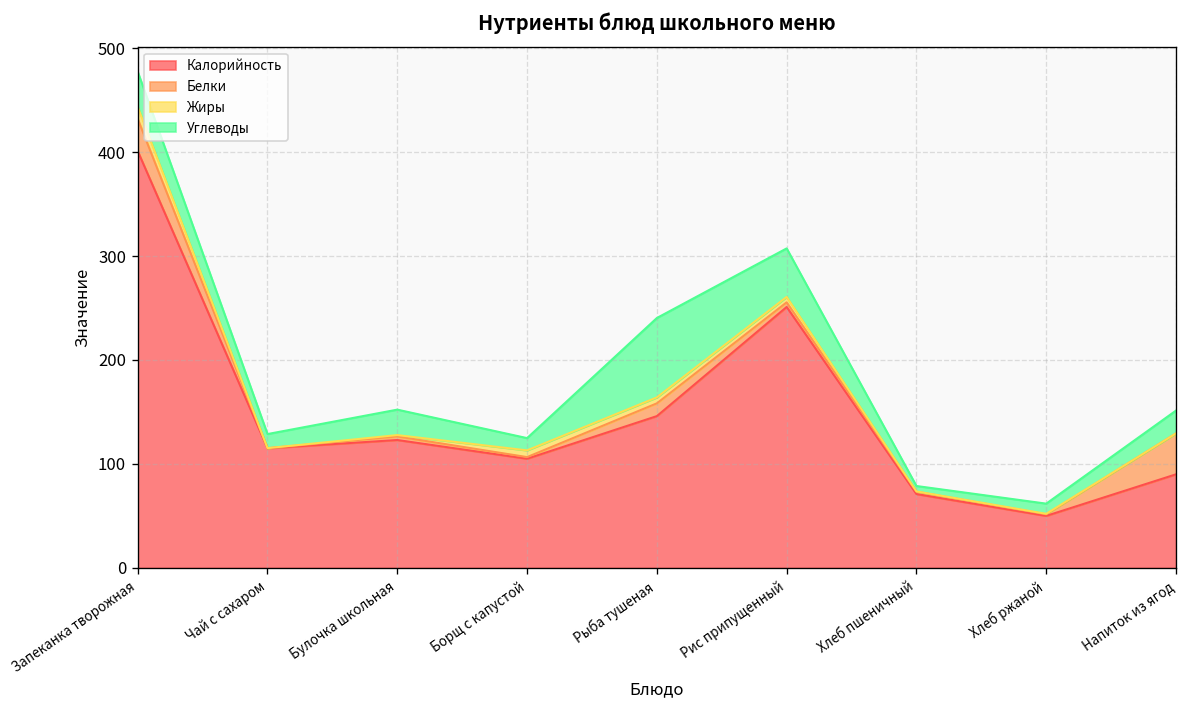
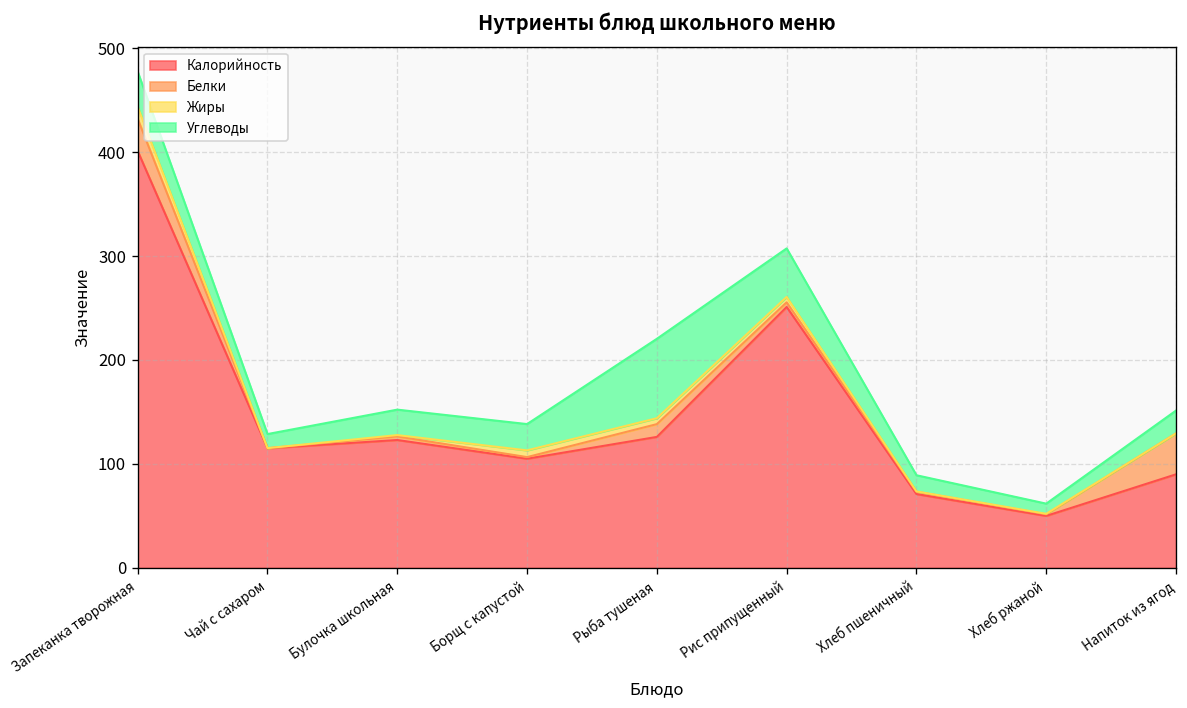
Углеводы, Борщ с капустой: 10 -> 30
Калорийность, Рыба тушеная: 150 -> 130
Углеводы, Хлеб пшеничный: 10 -> 20
